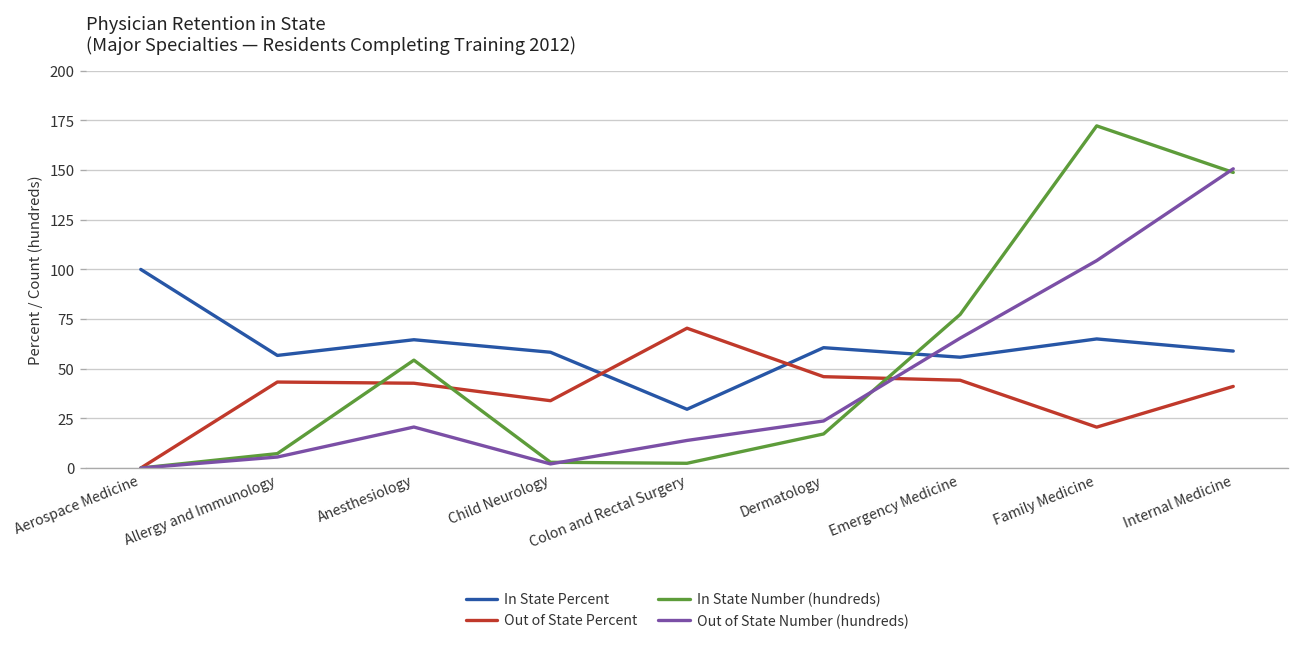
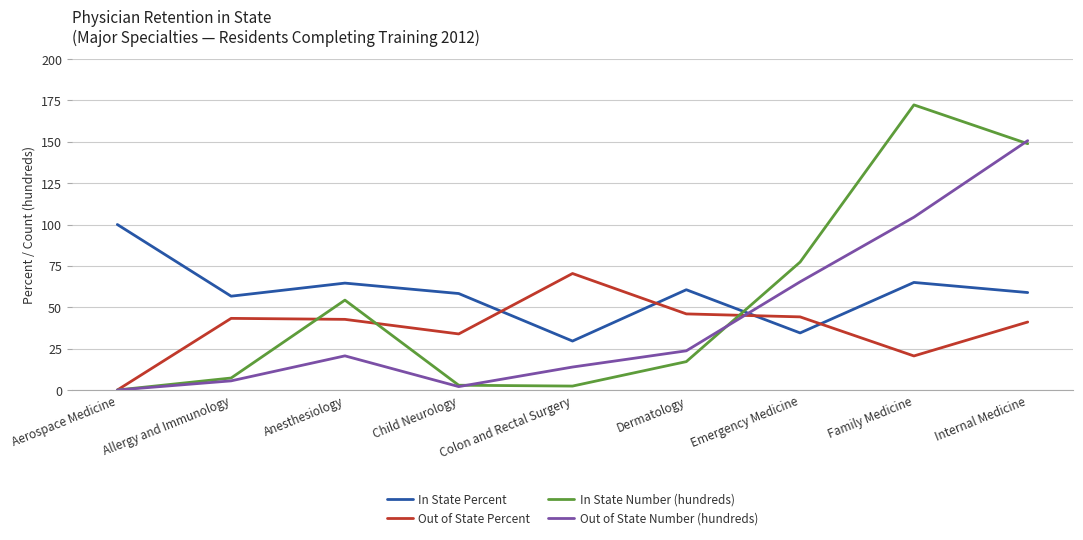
In State Percent, Emergency Medicine: 56 -> 35
